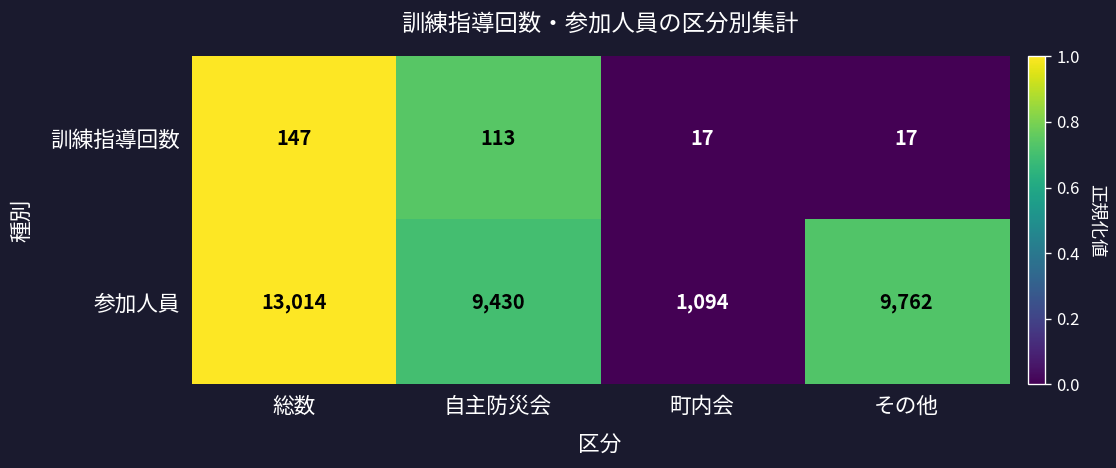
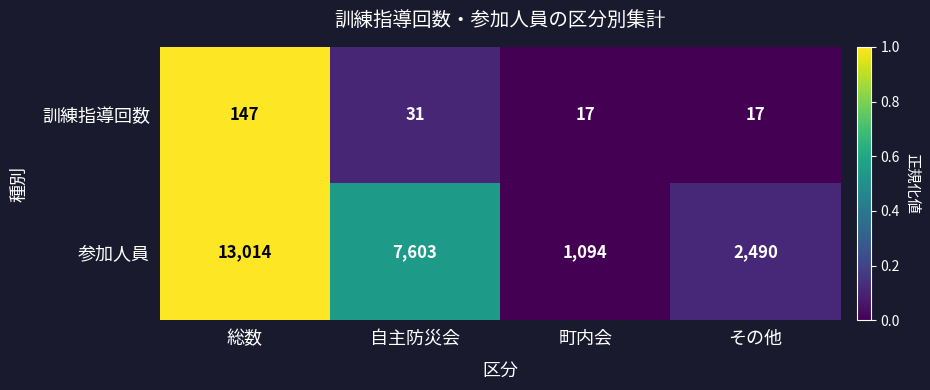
訓練指導回数, 自主防災会: 113 -> 31
参加人員, 自主防災会: 9,430 -> 7,603
参加人員, その他: 9,762 -> 2,490
